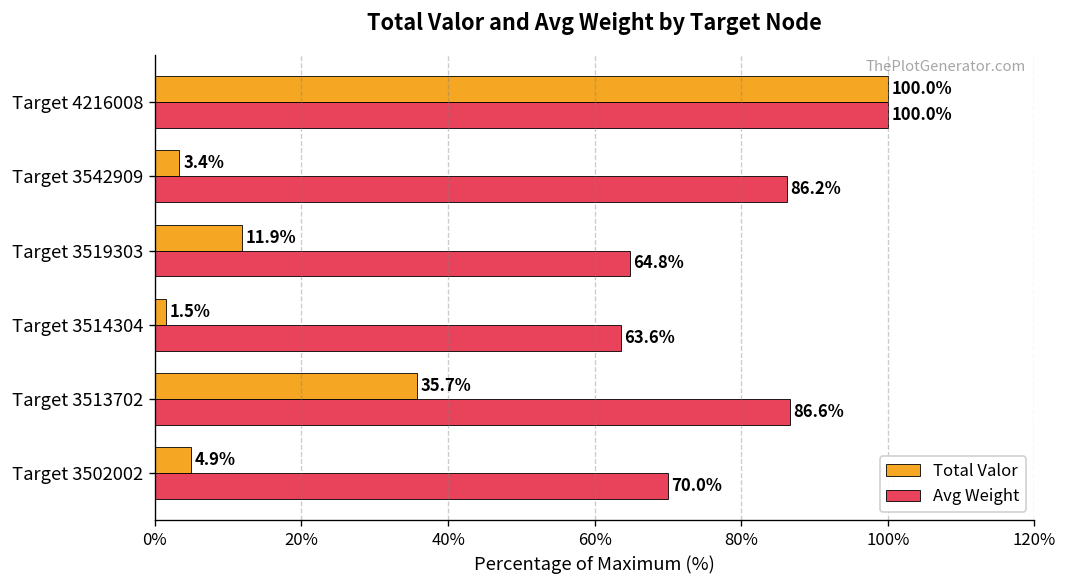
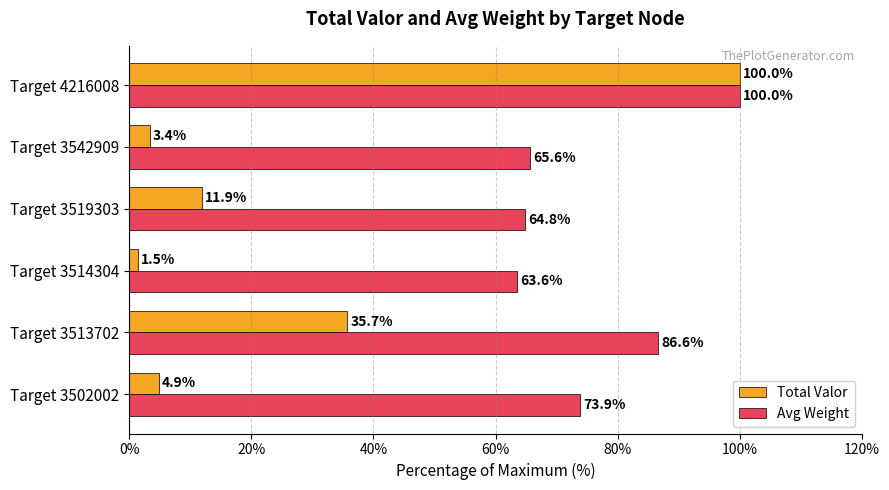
Avg Weight, Target 3542909: 86.2% -> 65.6%
Avg Weight, Target 3502002: 70.0% -> 73.9%
